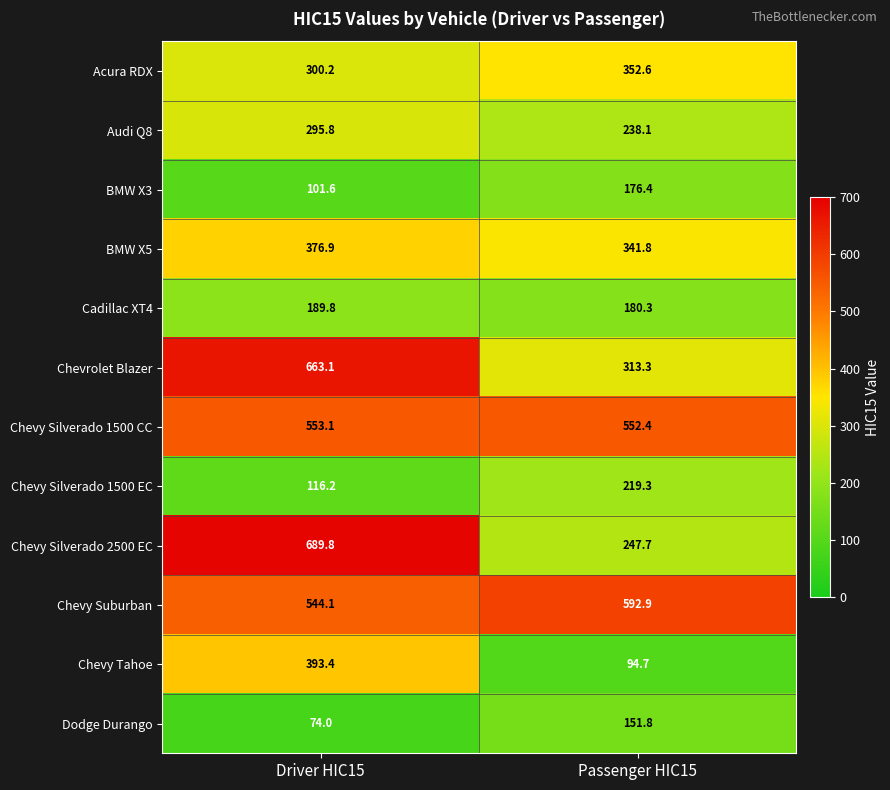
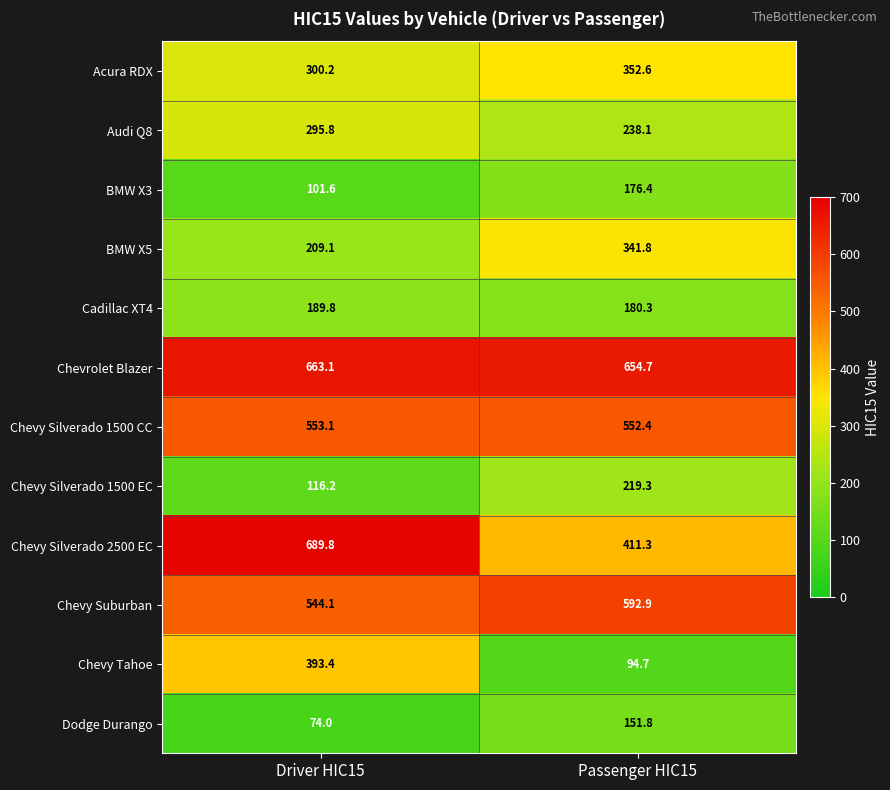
BMW X5, Driver HIC15: 376.9 -> 209.1
Chevrolet Blazer, Passenger HIC15: 313.3 -> 654.7
Chevy Silverado 2500 EC, Passenger HIC15: 247.7 -> 411.3
